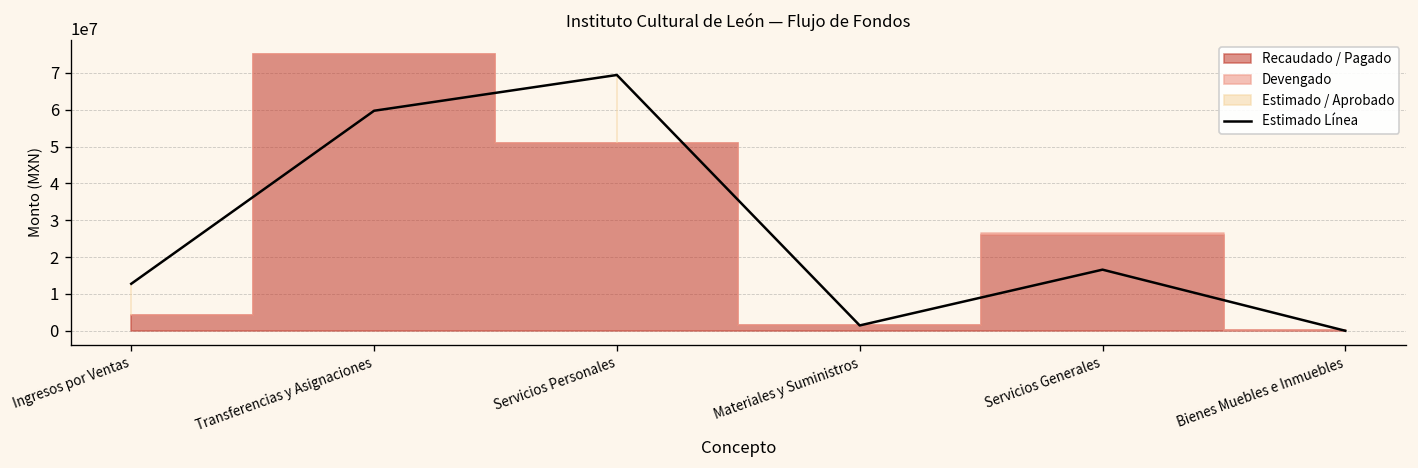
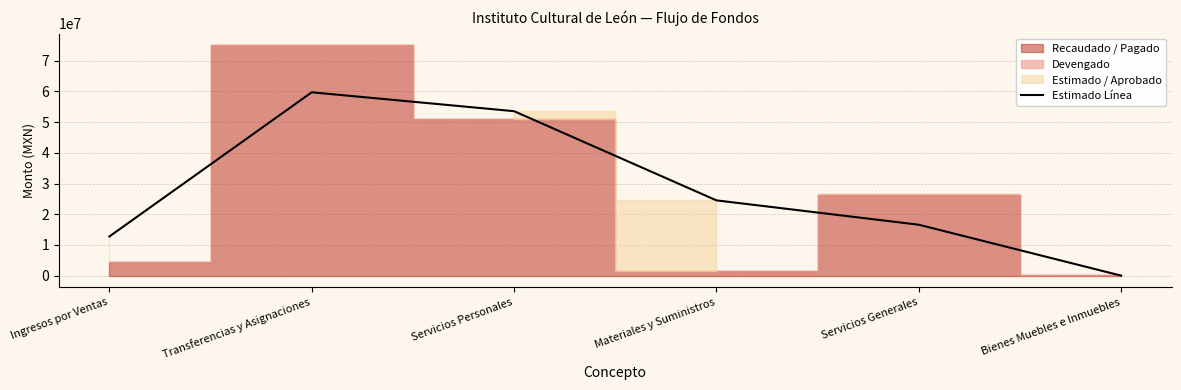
Estimado Línea, Servicios Personales: 69000000 -> 54000000
Estimado Línea, Materiales y Suministros: 1000000 -> 25000000
